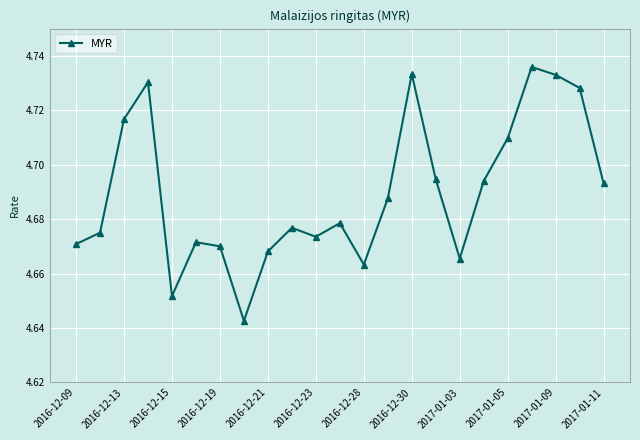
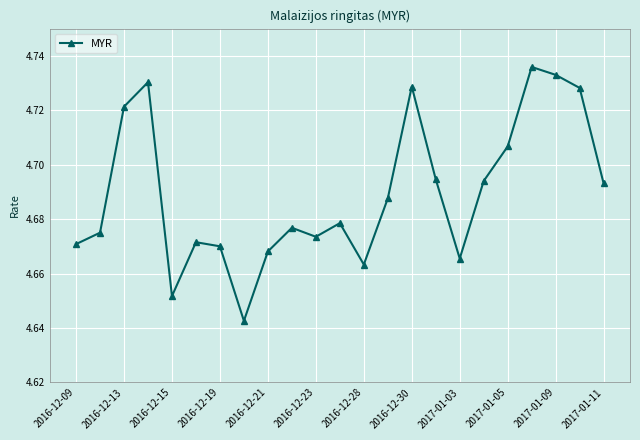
2016-12-13: 4.717 -> 4.721
2016-12-30: 4.733 -> 4.729
2017-01-05: 4.710 -> 4.707
